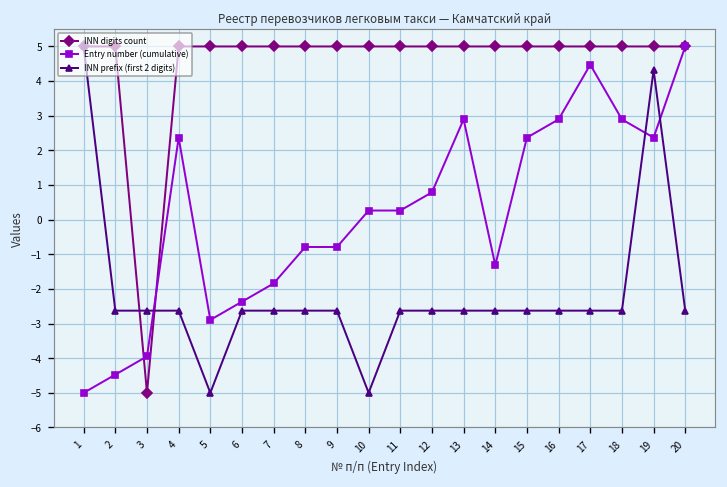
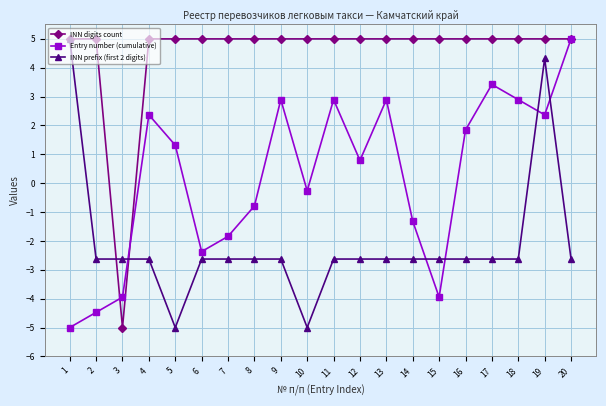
Entry number (cumulative), 5: -2.9 -> 1.3
Entry number (cumulative), 9: -0.8 -> 2.9
Entry number (cumulative), 10: 0.3 -> -0.3
Entry number (cumulative), 11: 0.3 -> 2.9
Entry number (cumulative), 15: 2.4 -> -3.9
Entry number (cumulative), 16: 2.9 -> 1.8
Entry number (cumulative), 17: 4.5 -> 3.4
